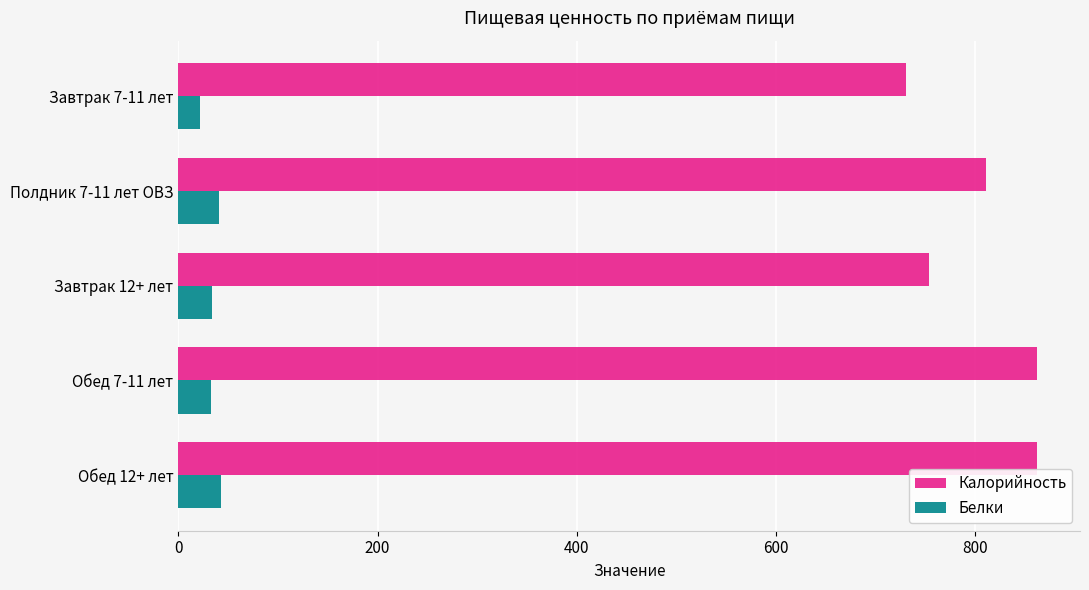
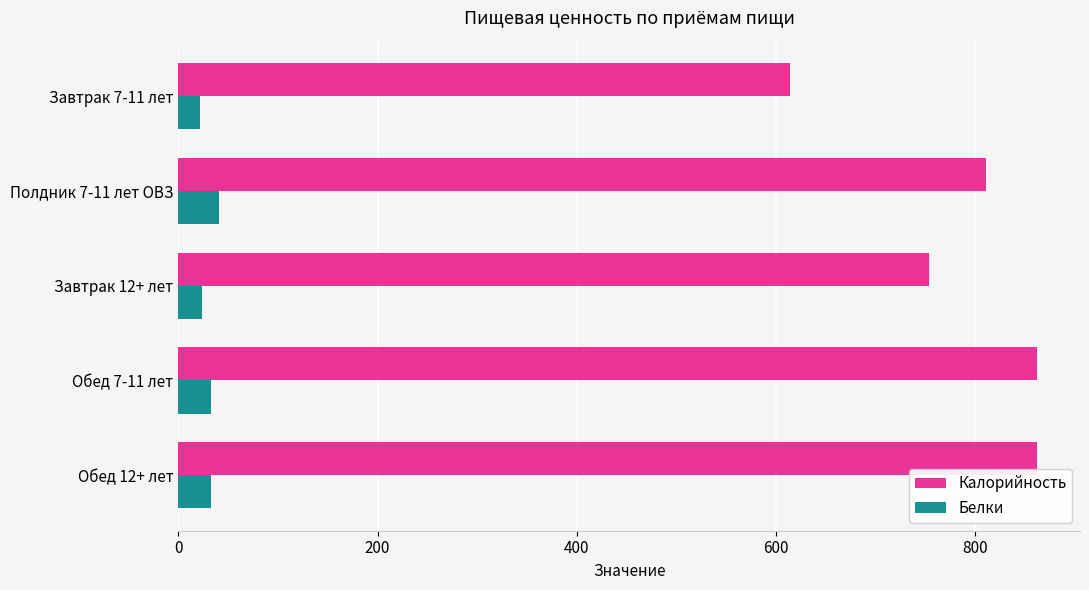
Калорийность, Завтрак 7-11 лет: 730 -> 610
Белки, Завтрак 12+ лет: 30 -> 20
Белки, Обед 12+ лет: 40 -> 30
